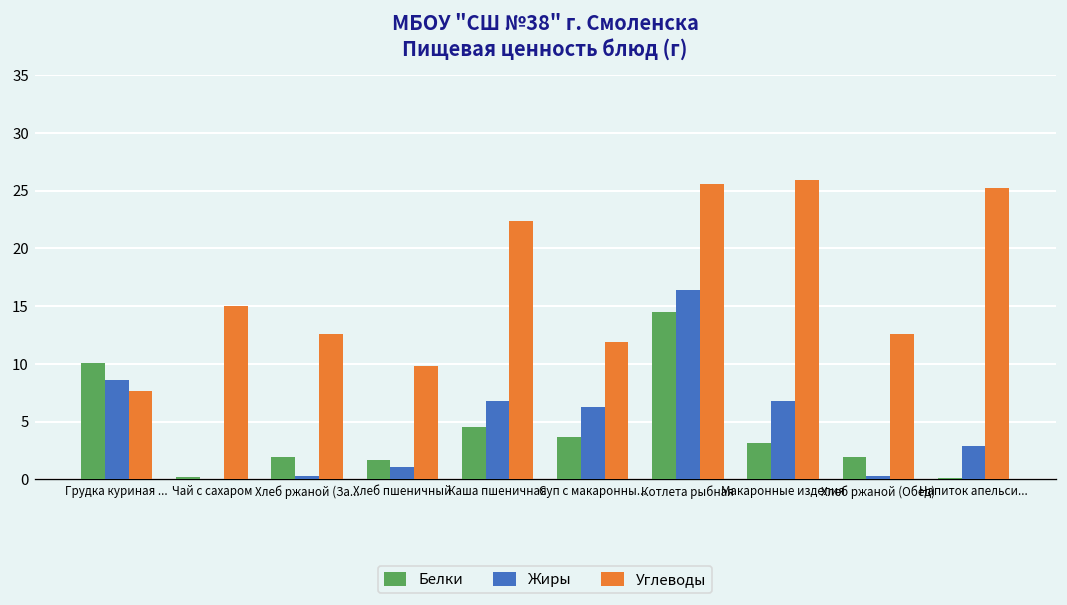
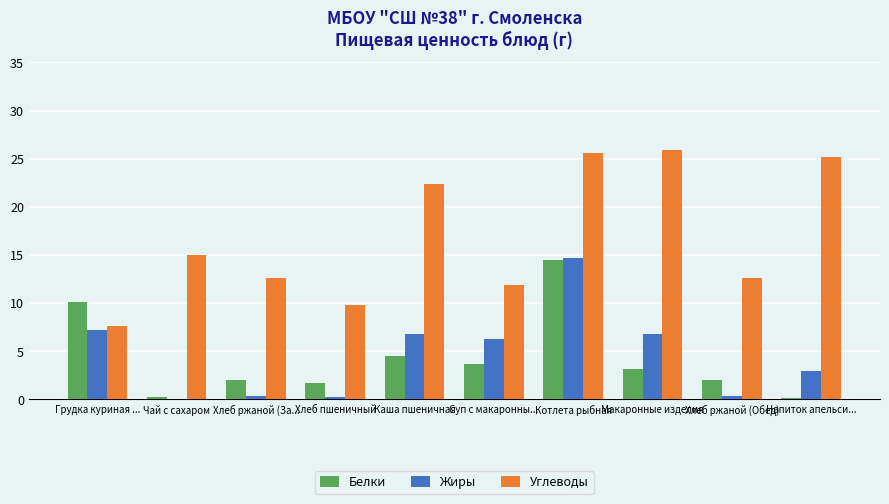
Жиры, Грудка куриная ...: 9 -> 7
Жиры, Хлеб пшеничный: 1 -> 0
Жиры, Котлета рыбная: 16 -> 15
